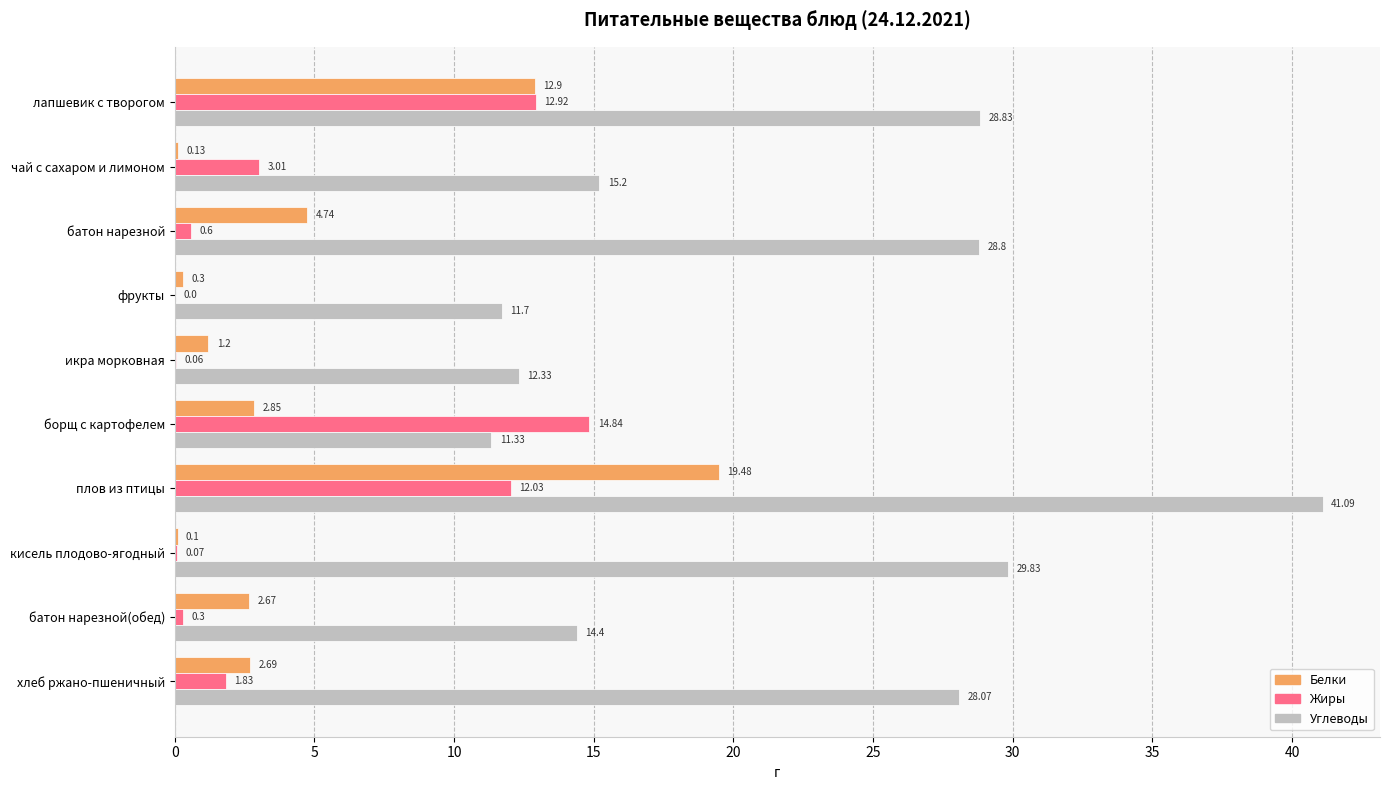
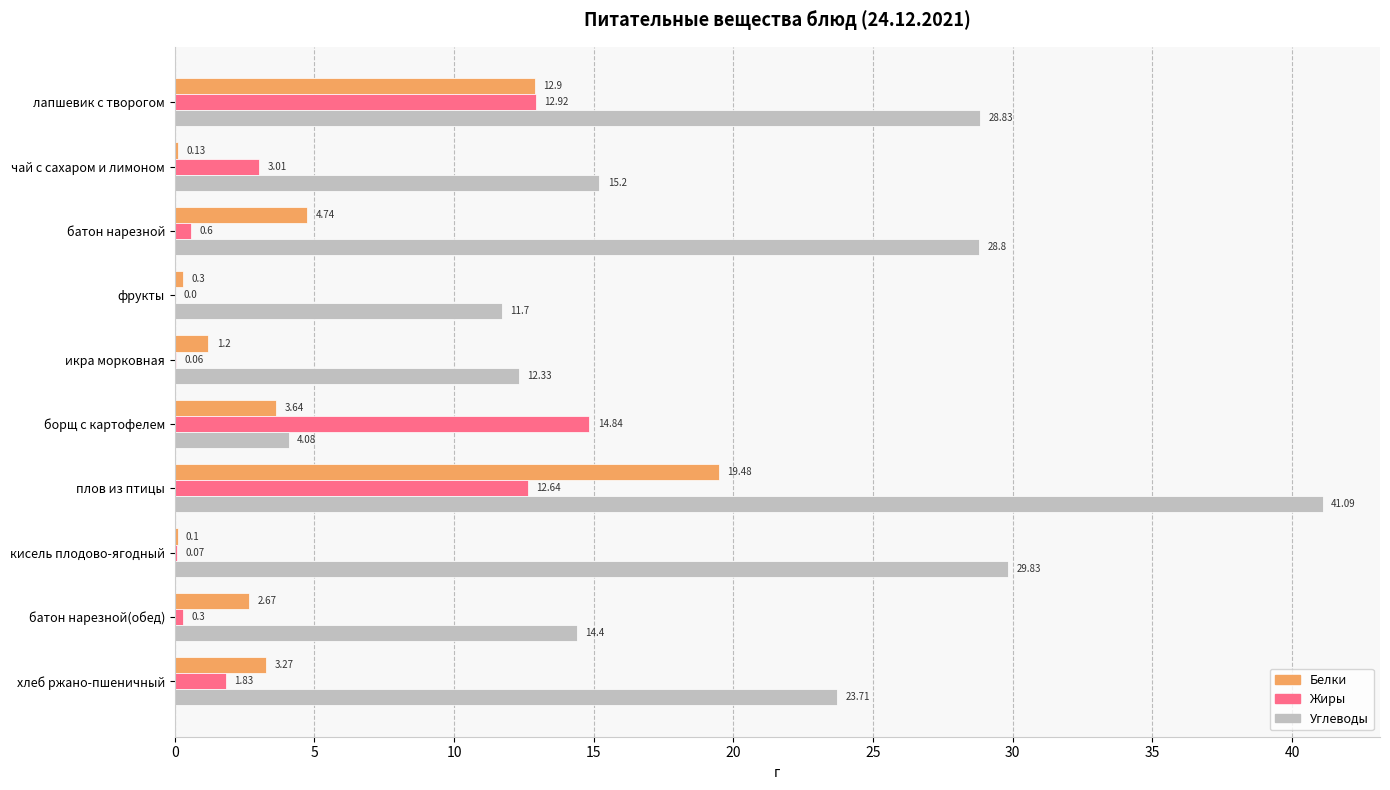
Белки, борщ с картофелем: 2.85 -> 3.64
Углеводы, борщ с картофелем: 11.33 -> 4.08
Жиры, плов из птицы: 12.03 -> 12.64
Белки, хлеб ржано-пшеничный: 2.69 -> 3.27
Углеводы, хлеб ржано-пшеничный: 28.07 -> 23.71
